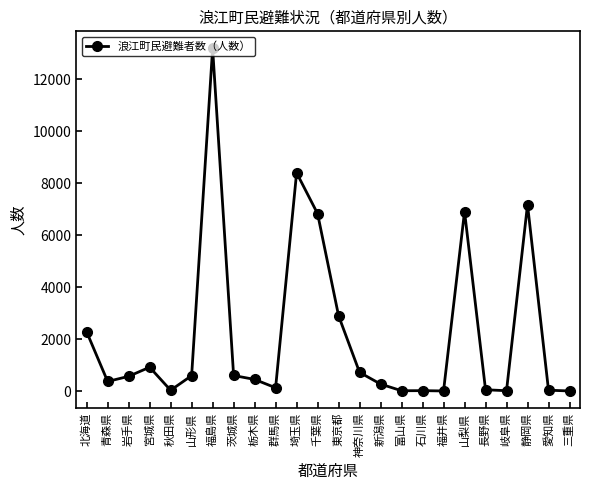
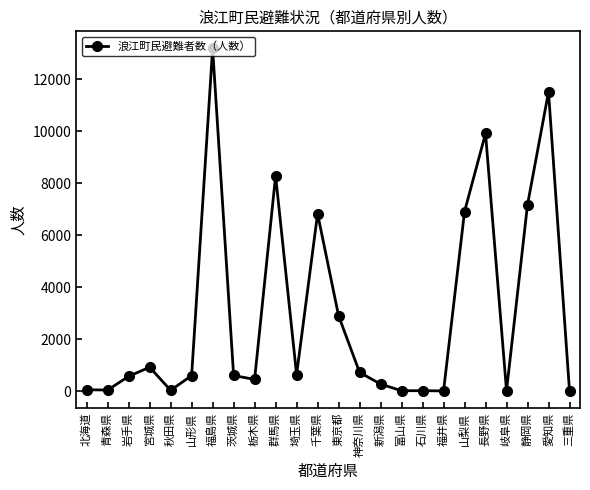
北海道: 2300 -> 100
青森県: 400 -> 0
群馬県: 100 -> 8300
埼玉県: 8400 -> 600
長野県: 100 -> 9900
愛知県: 0 -> 11500
